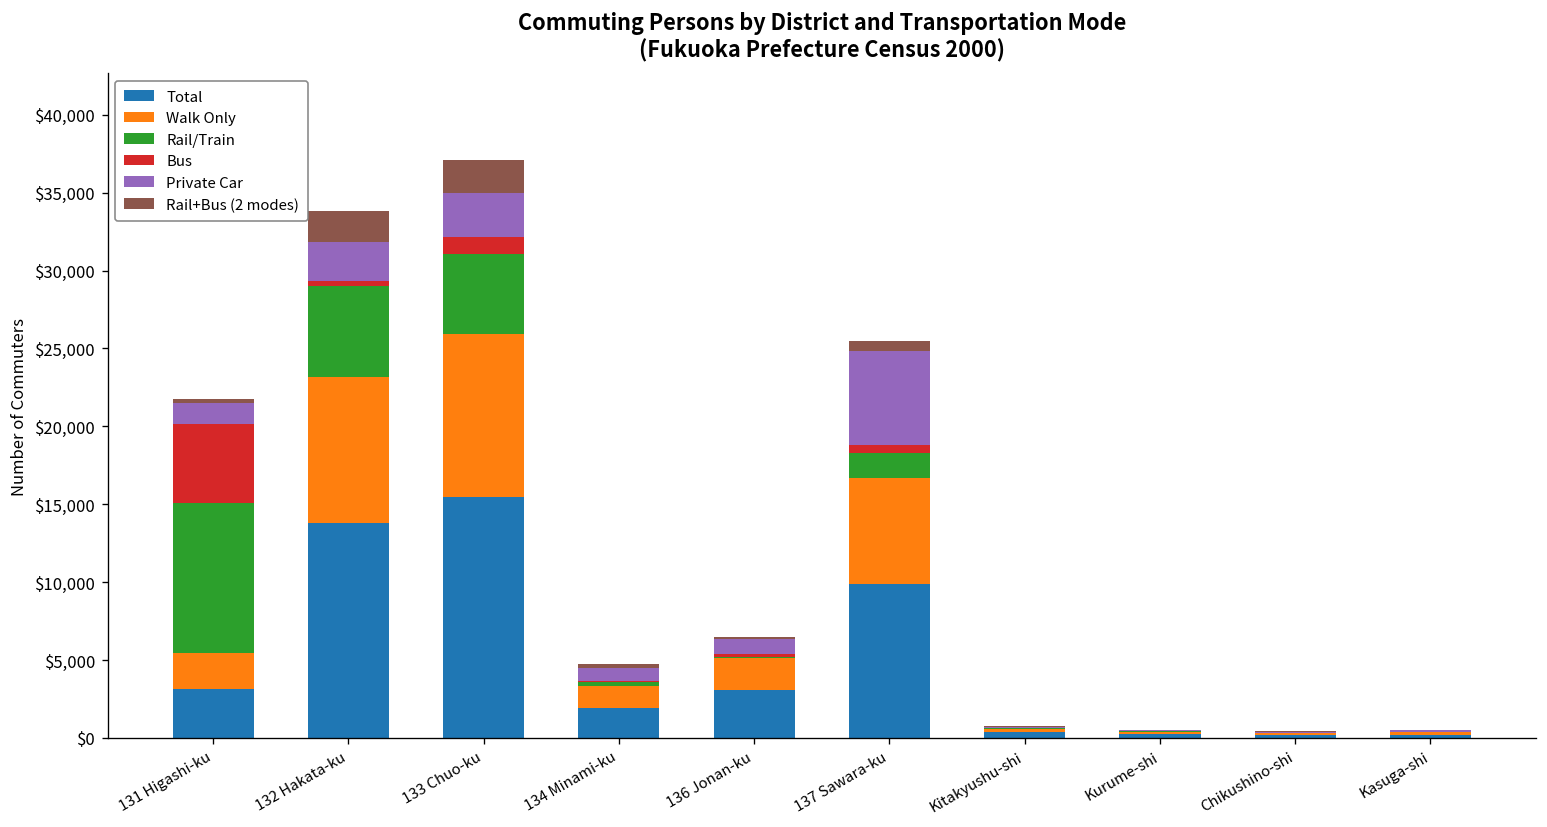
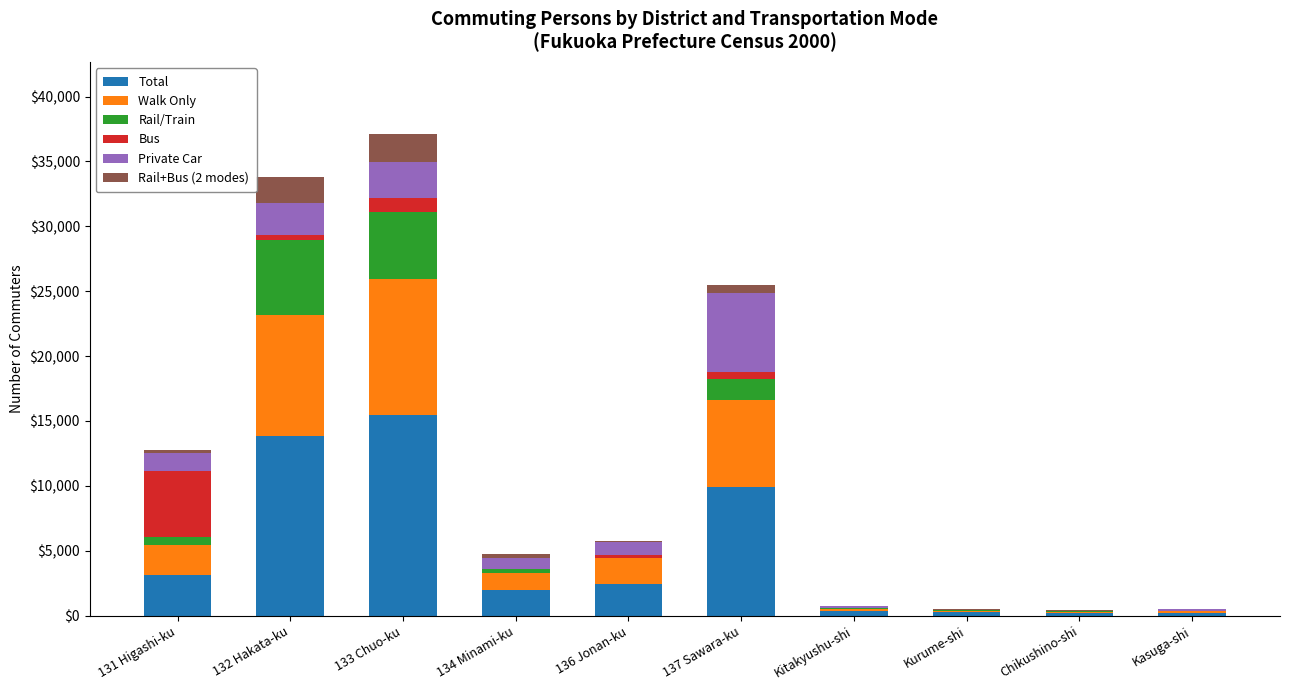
Rail/Train, 131 Higashi-ku: $9,600 -> $600
Total, 136 Jonan-ku: $3,100 -> $2,400
